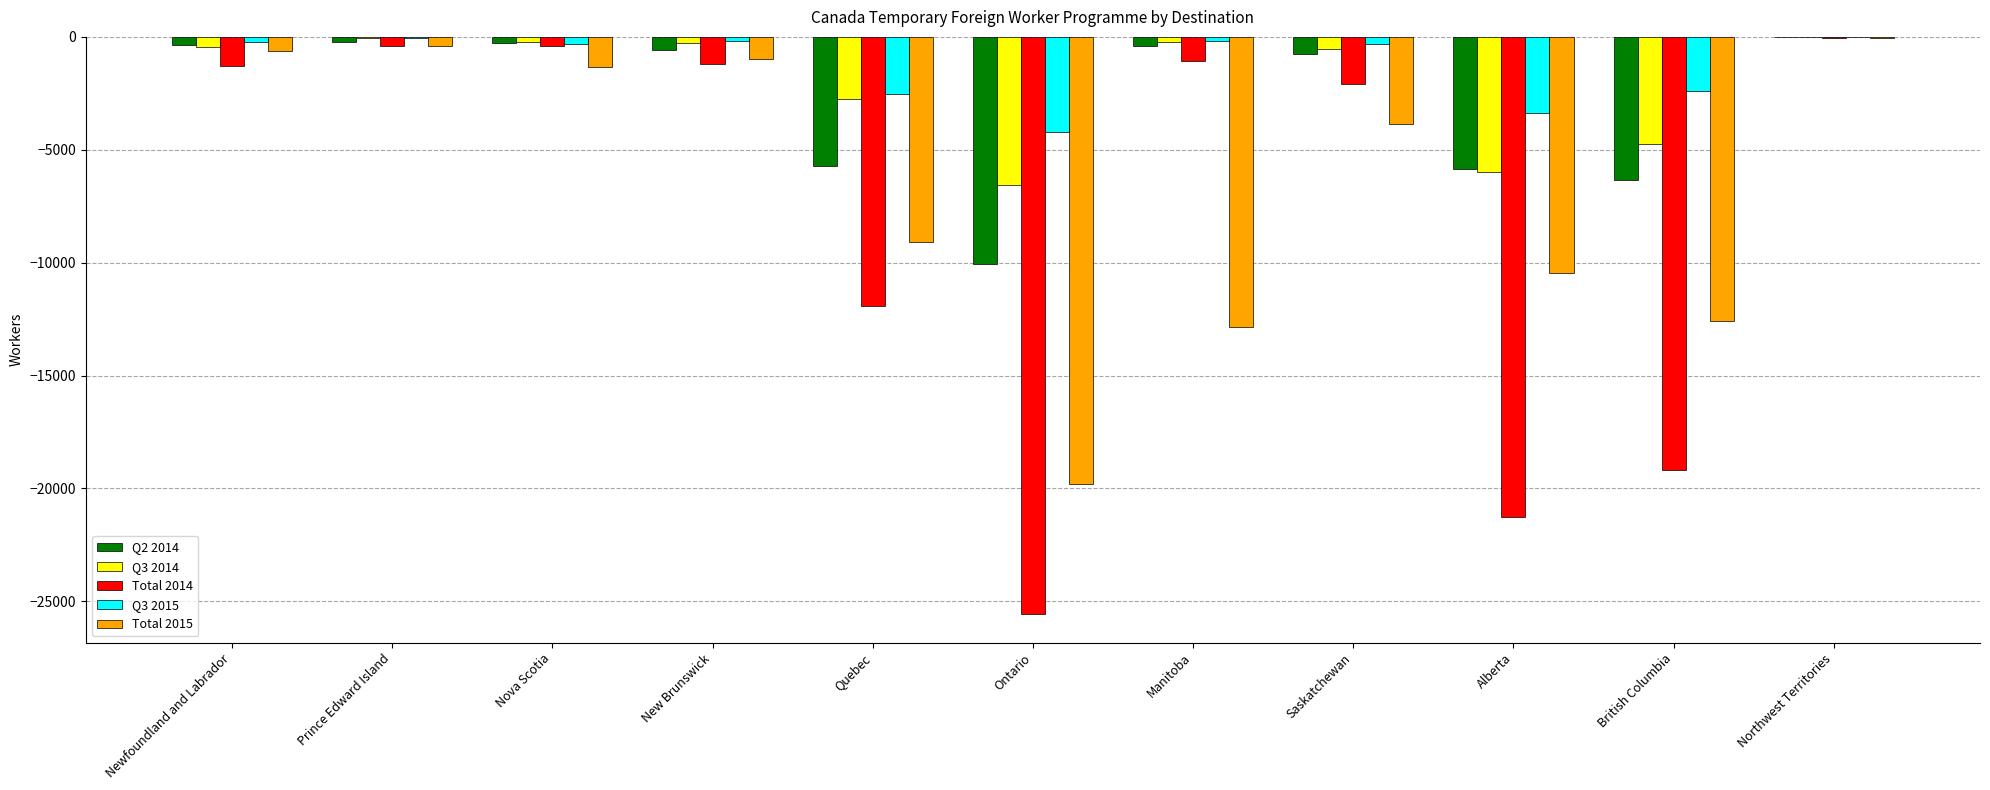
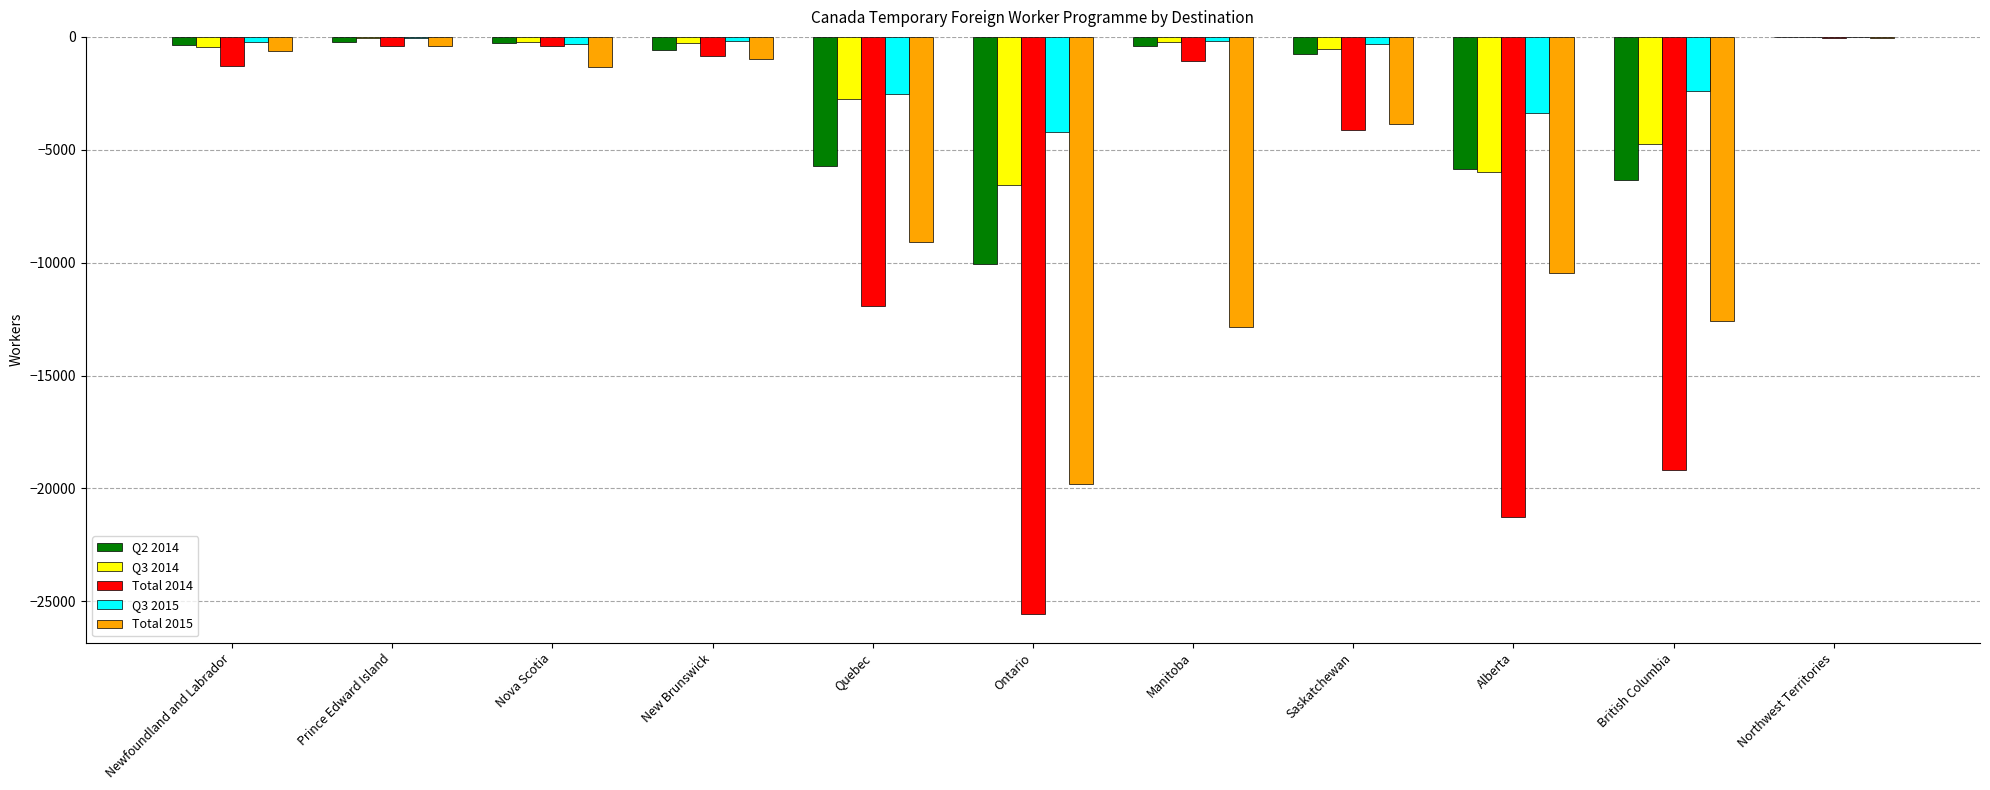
Total 2014, New Brunswick: -1200 -> -800
Total 2014, Saskatchewan: -2100 -> -4100
